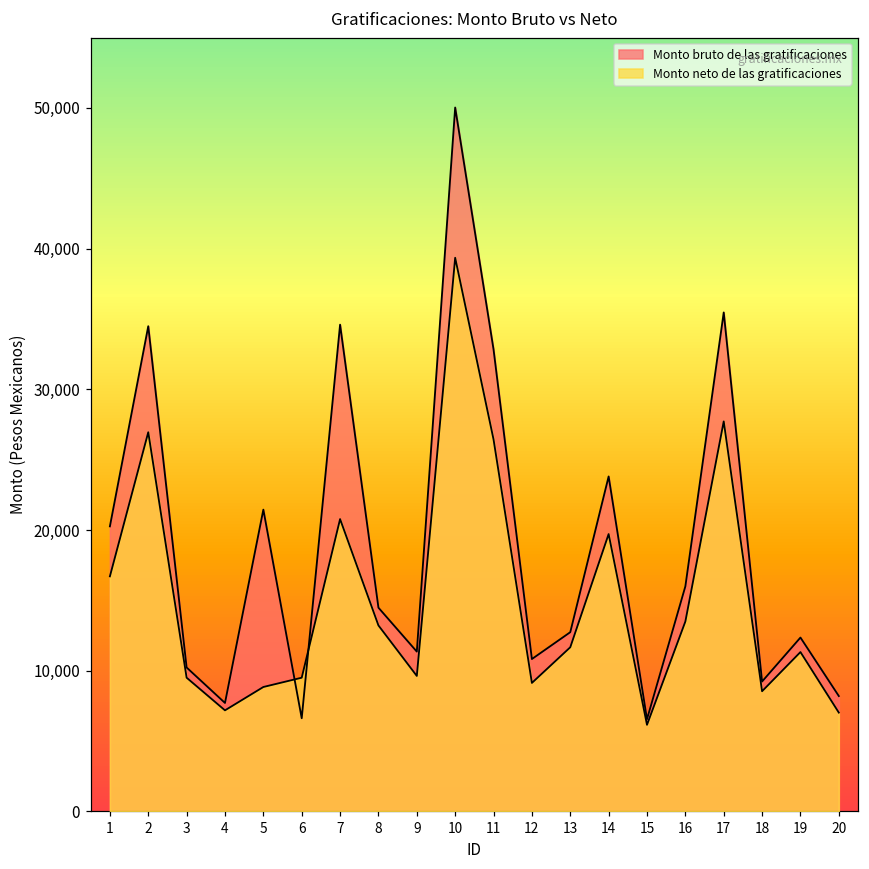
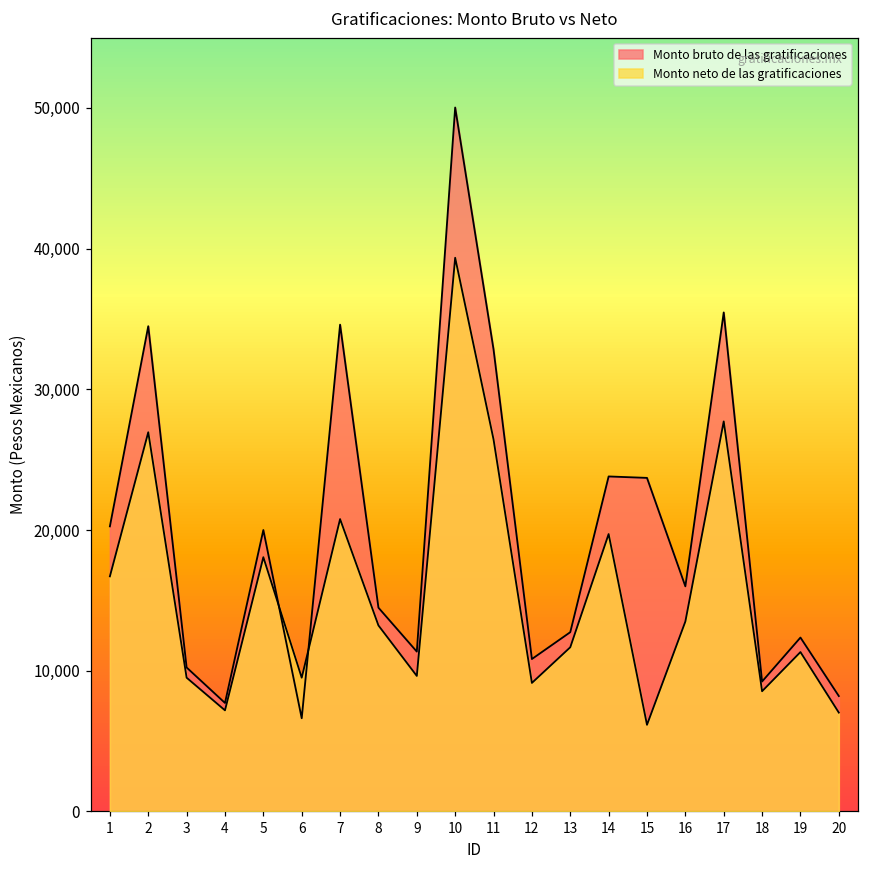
Monto bruto de las gratificaciones, 5: 21,500 -> 20,000
Monto neto de las gratificaciones, 5: 8,800 -> 18,100
Monto bruto de las gratificaciones, 15: 6,600 -> 23,700
